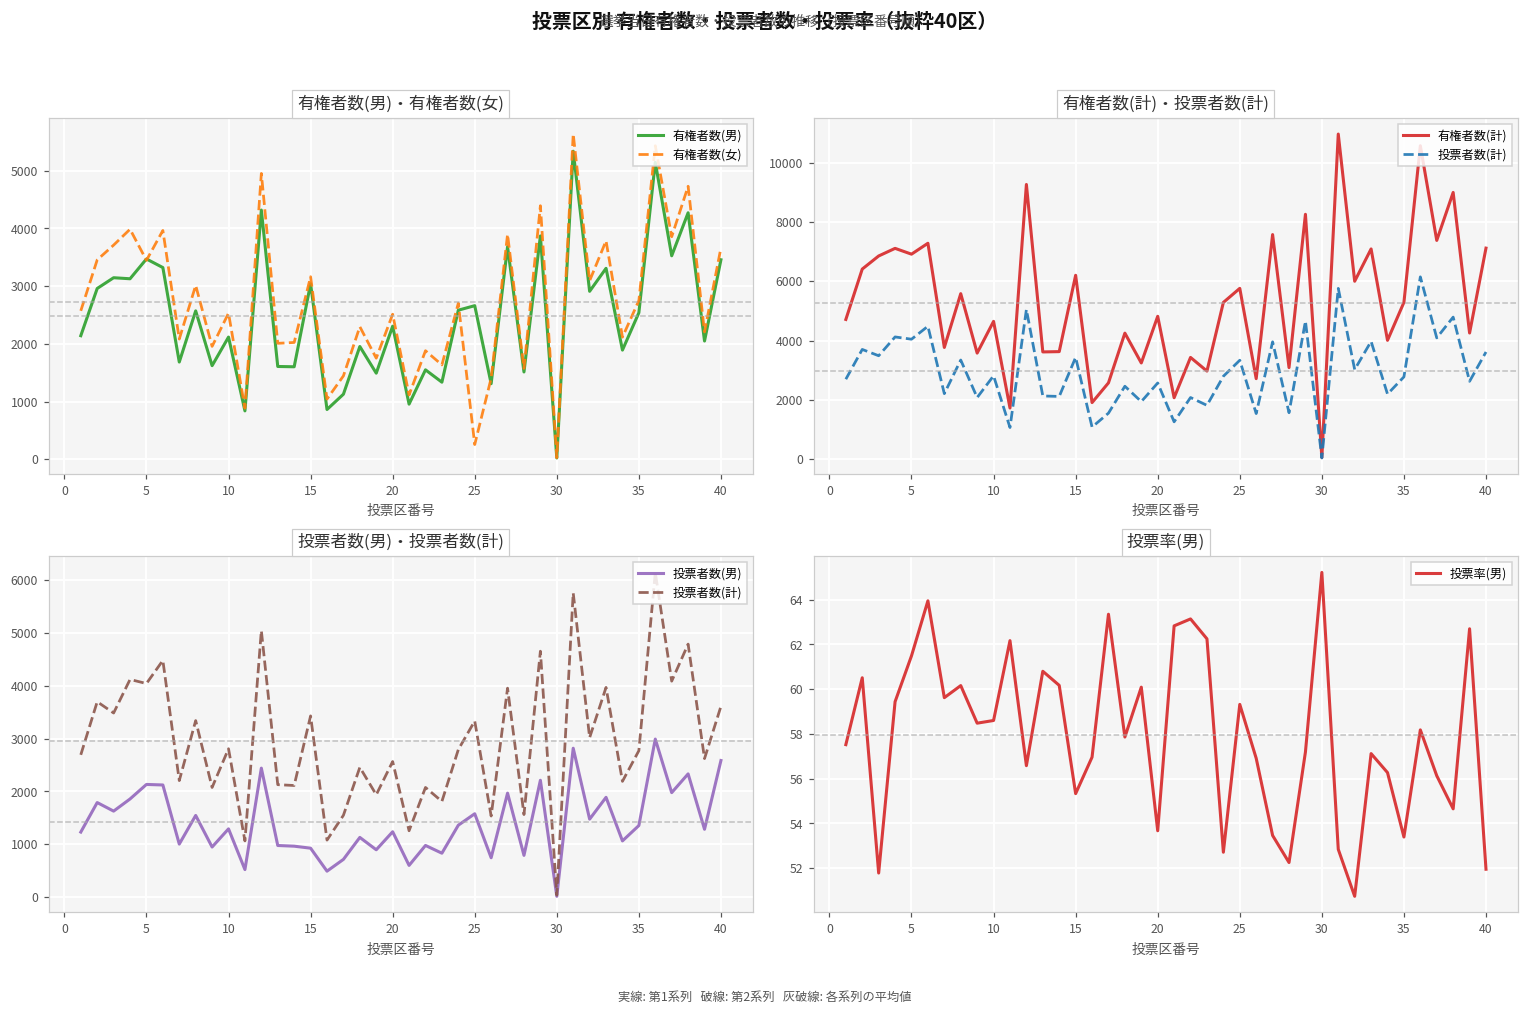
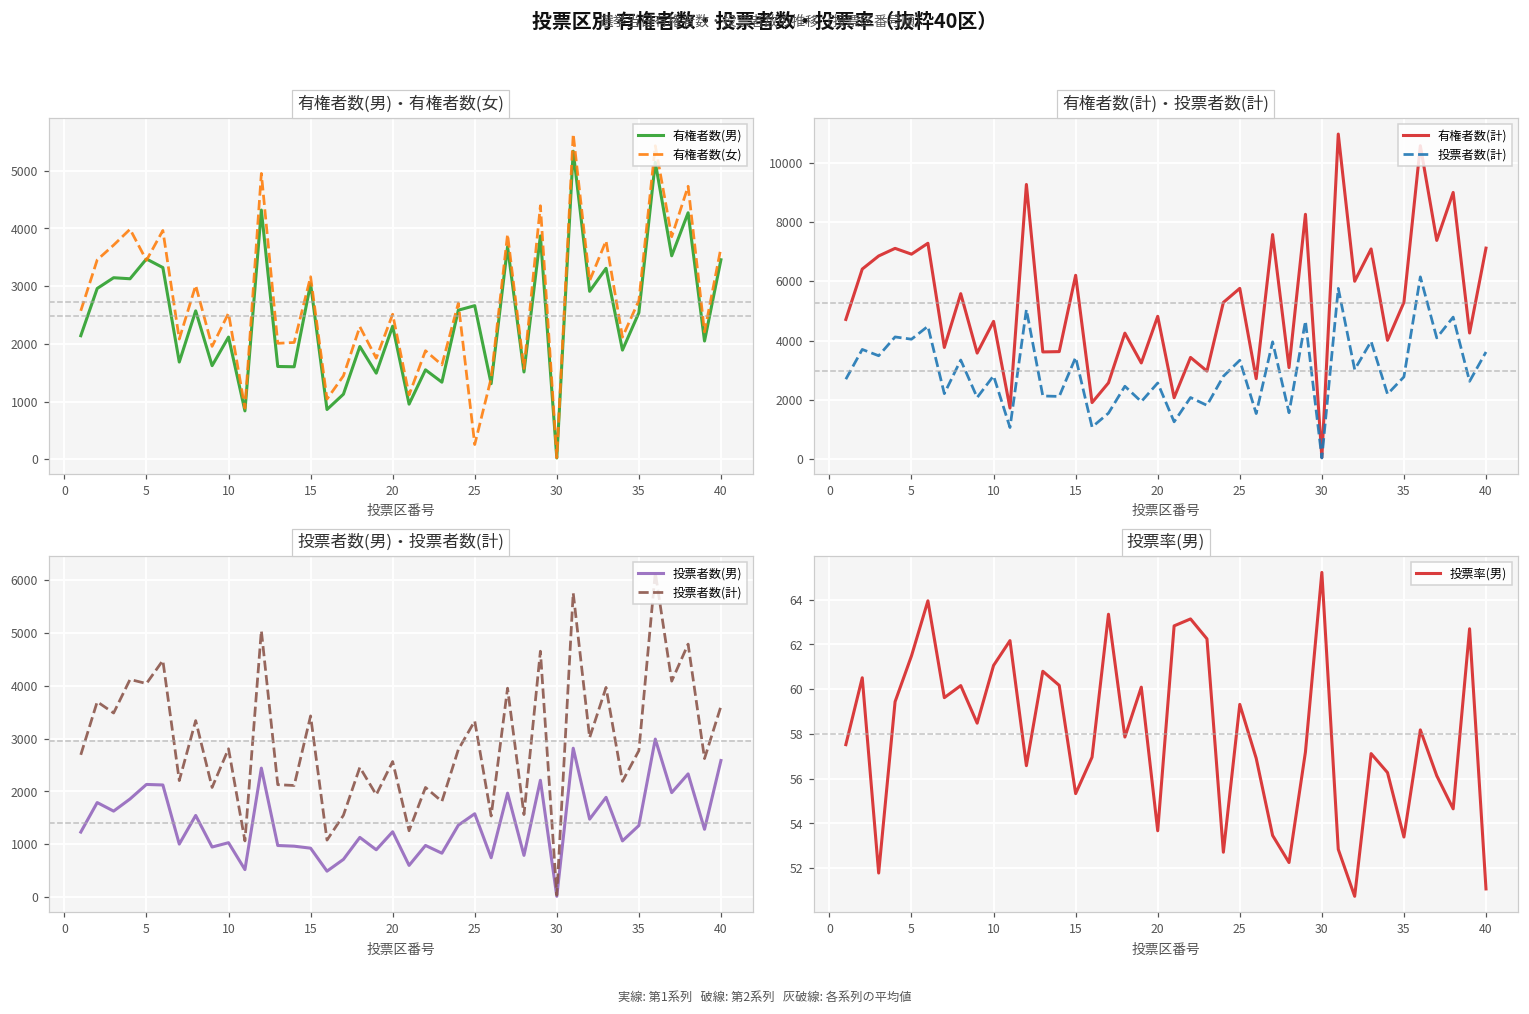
投票者数(男)・投票者数(計), 投票者数(男), 10: 1300 -> 1000
投票率(男), 10: 58.6 -> 61.1
投票率(男), 40: 52.0 -> 51.1
